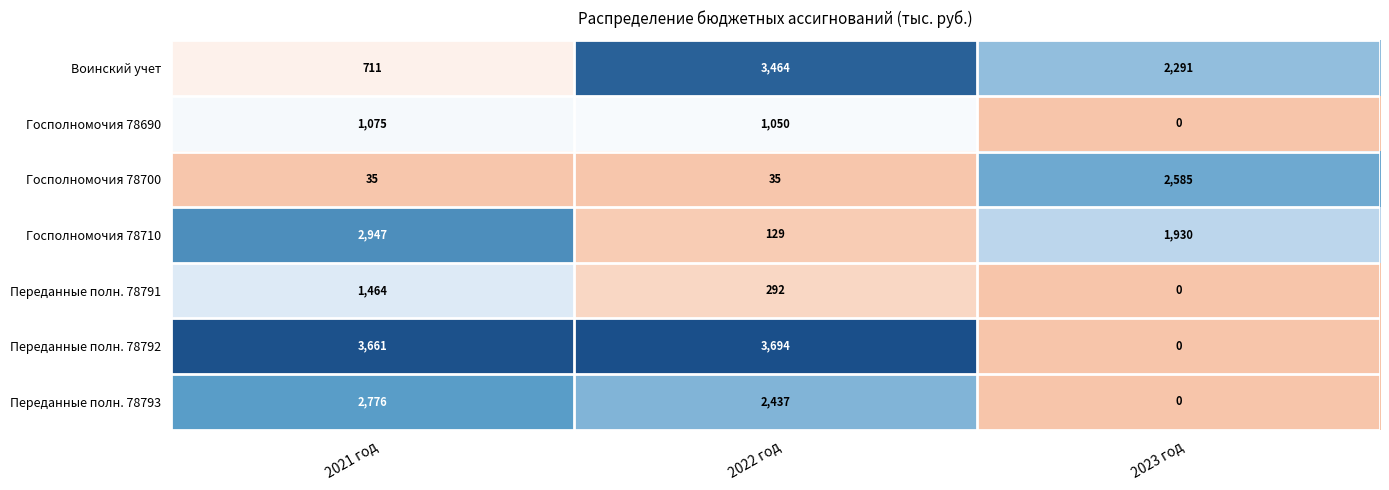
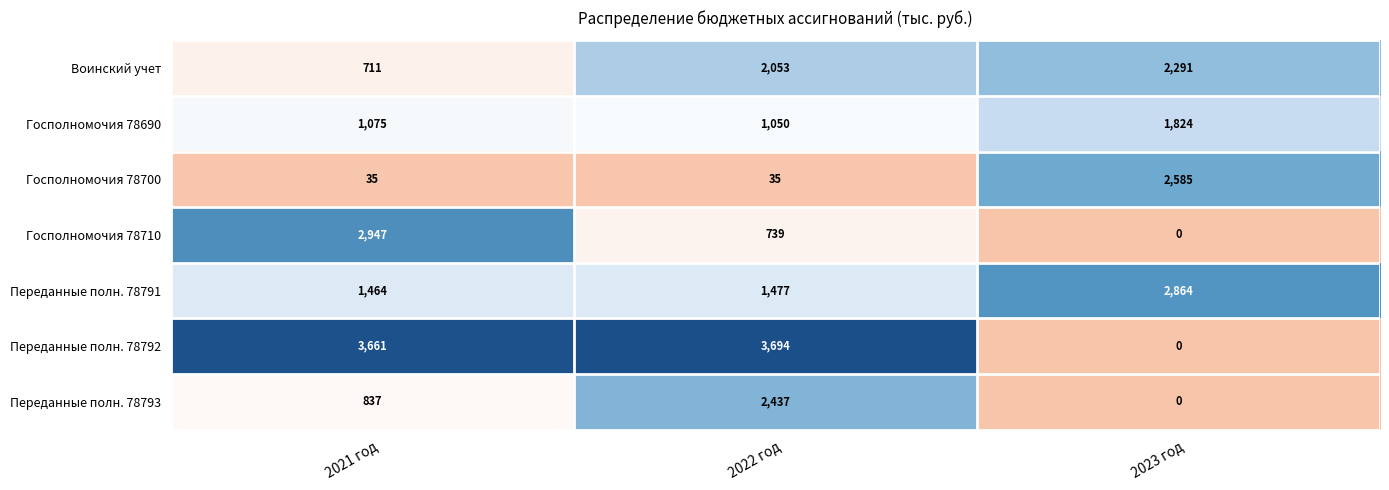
Воинский учет, 2022 год: 3,464 -> 2,053
Госполномочия 78690, 2023 год: 0 -> 1,824
Госполномочия 78710, 2022 год: 129 -> 739
Госполномочия 78710, 2023 год: 1,930 -> 0
Переданные полн. 78791, 2022 год: 292 -> 1,477
Переданные полн. 78791, 2023 год: 0 -> 2,864
Переданные полн. 78793, 2021 год: 2,776 -> 837
